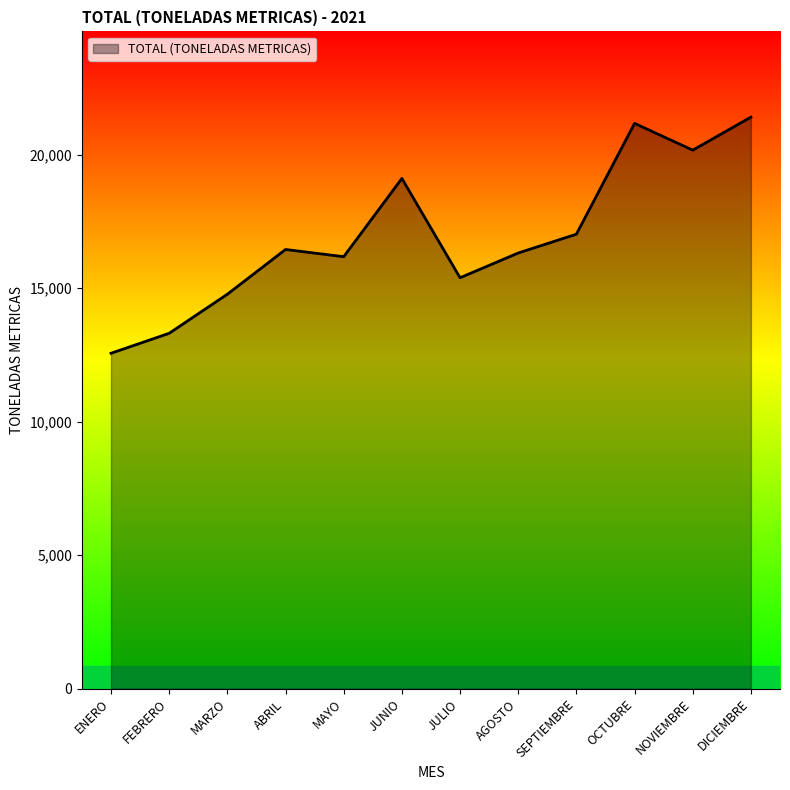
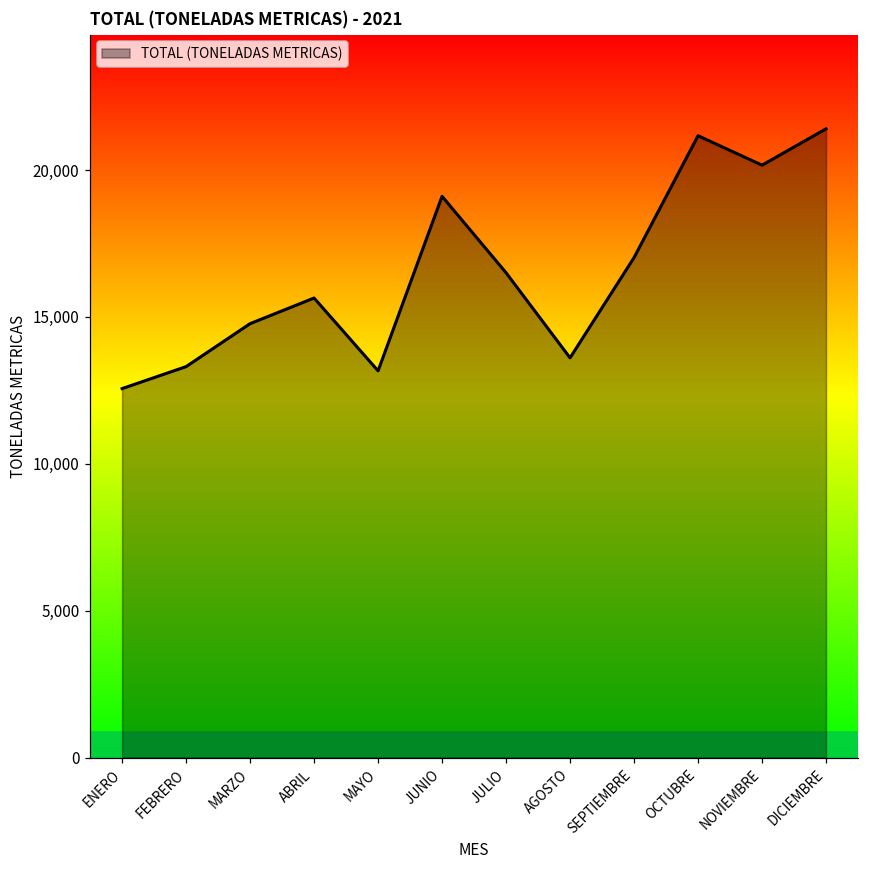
ABRIL: 16,400 -> 15,600
MAYO: 16,200 -> 13,200
JULIO: 15,400 -> 16,500
AGOSTO: 16,300 -> 13,600
